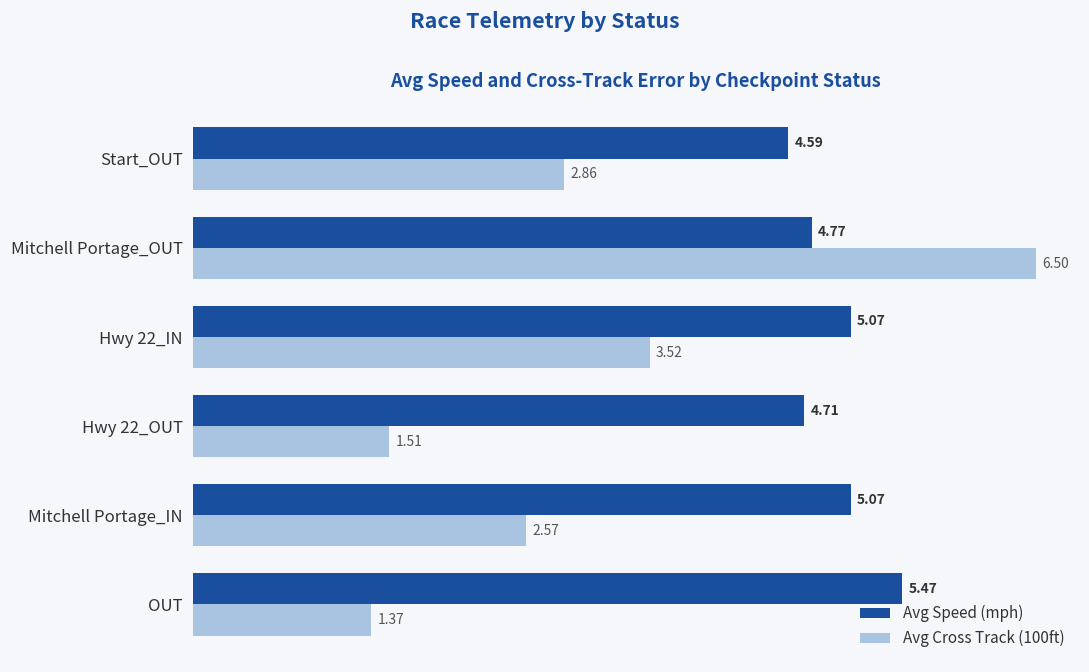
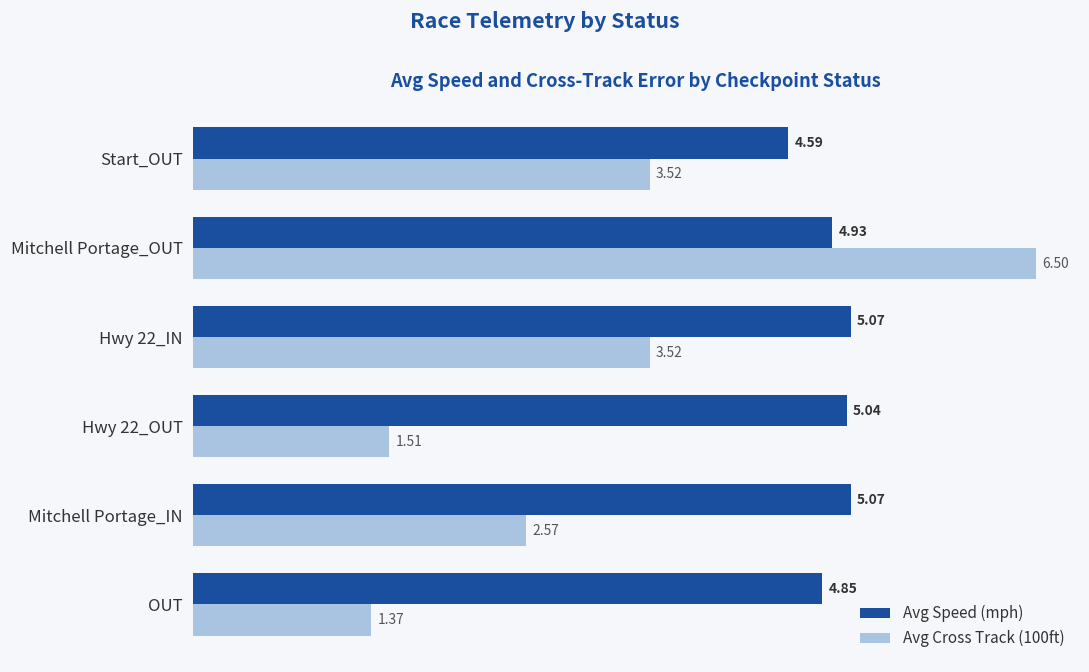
Avg Cross Track (100ft), Start_OUT: 2.86 -> 3.52
Avg Speed (mph), Mitchell Portage_OUT: 4.77 -> 4.93
Avg Speed (mph), Hwy 22_OUT: 4.71 -> 5.04
Avg Speed (mph), OUT: 5.47 -> 4.85
